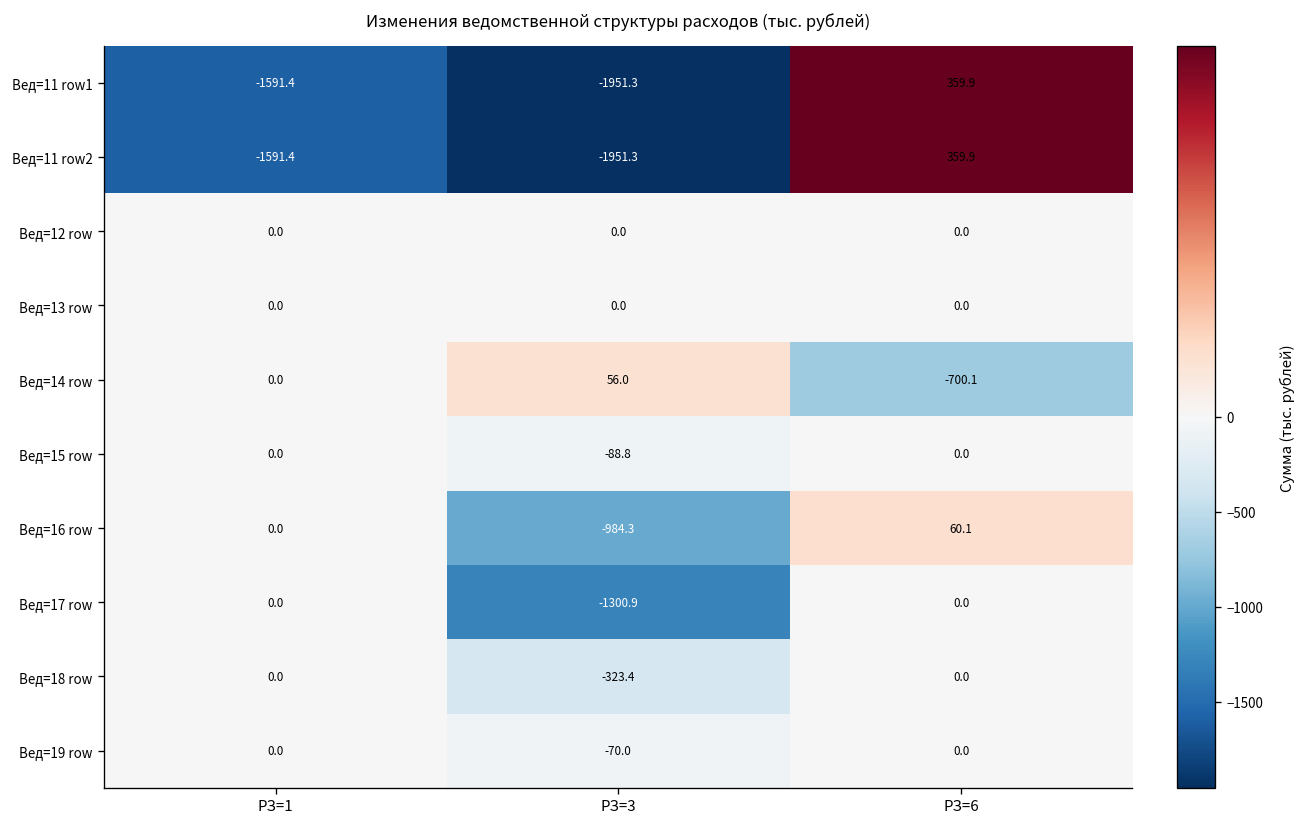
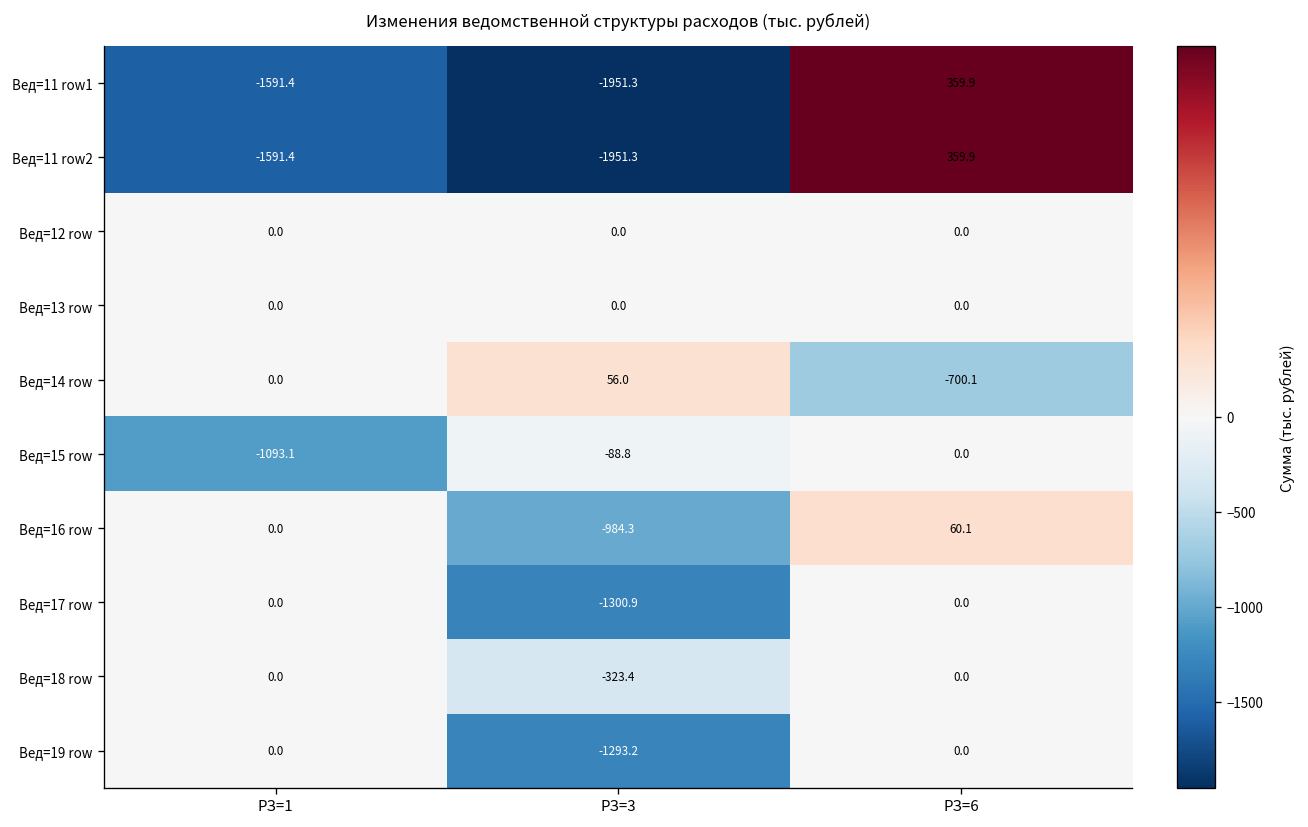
Вед=15 row, РЗ=1: 0.0 -> -1093.1
Вед=19 row, РЗ=3: -70.0 -> -1293.2
